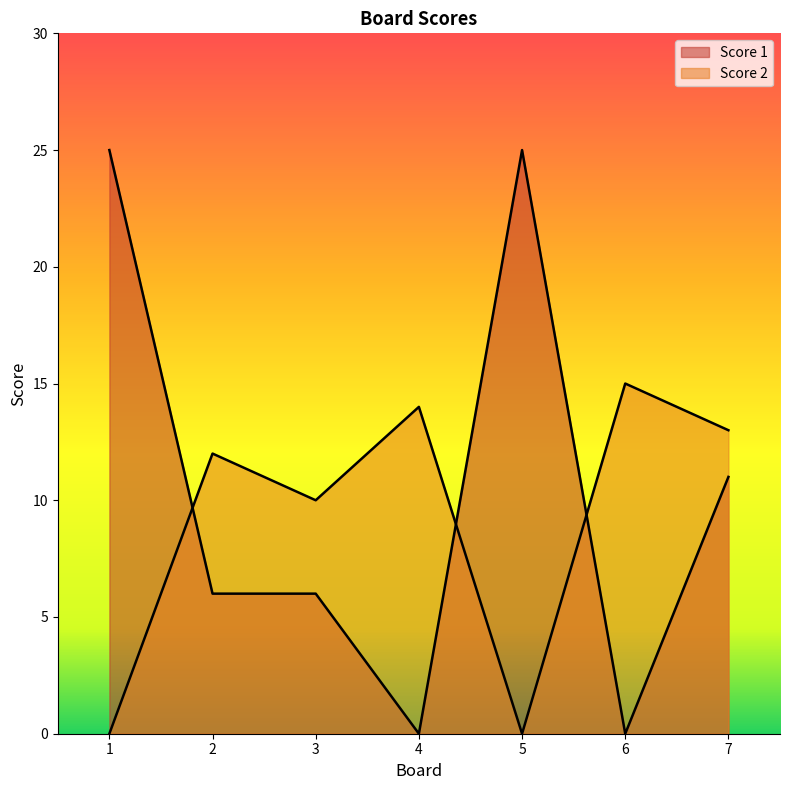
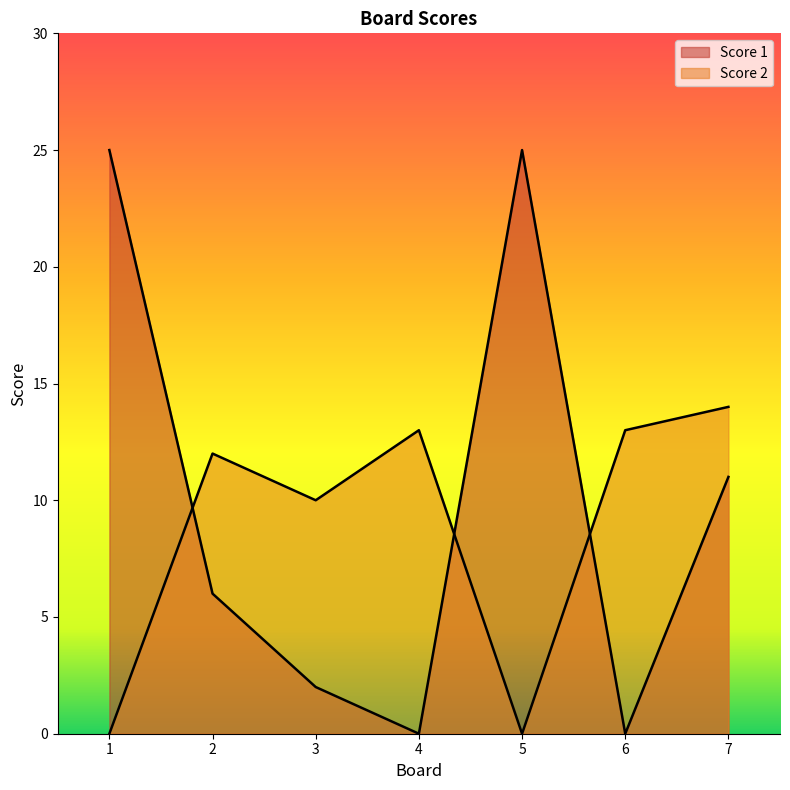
Score 1, 3: 6 -> 2
Score 2, 4: 14 -> 13
Score 2, 6: 15 -> 13
Score 2, 7: 13 -> 14
